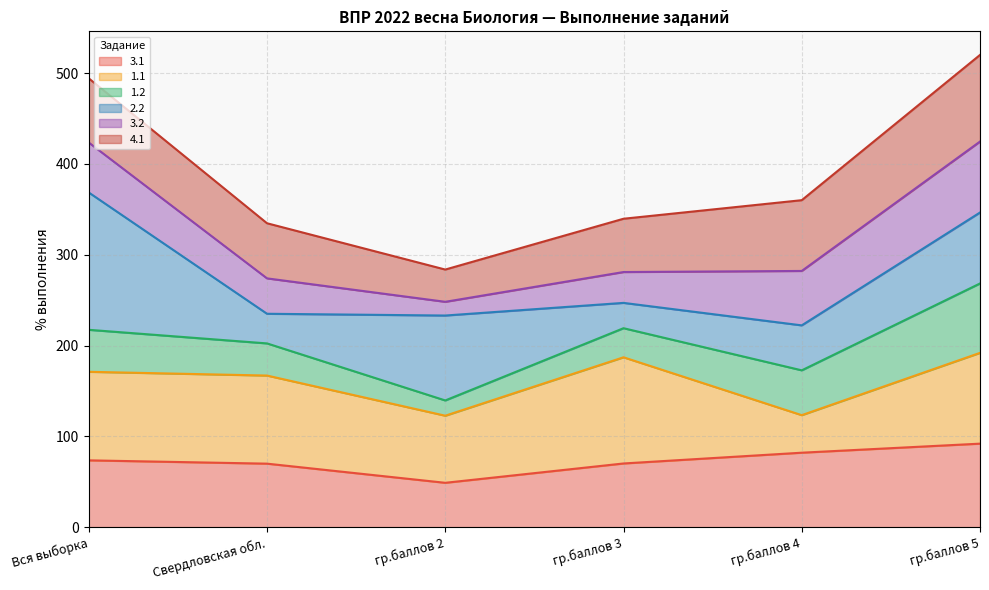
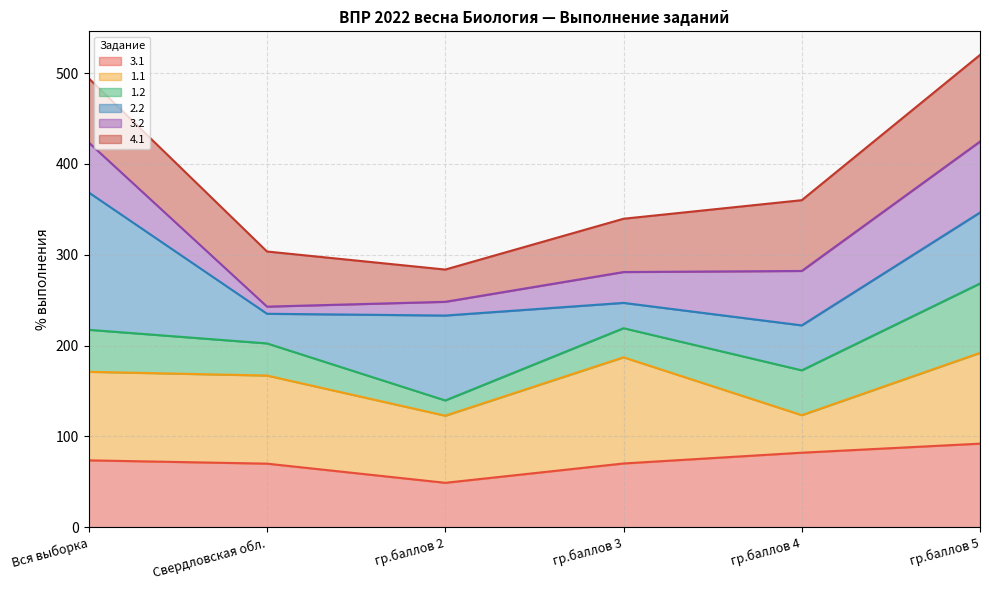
3.2, Свердловская обл.: 40 -> 10
